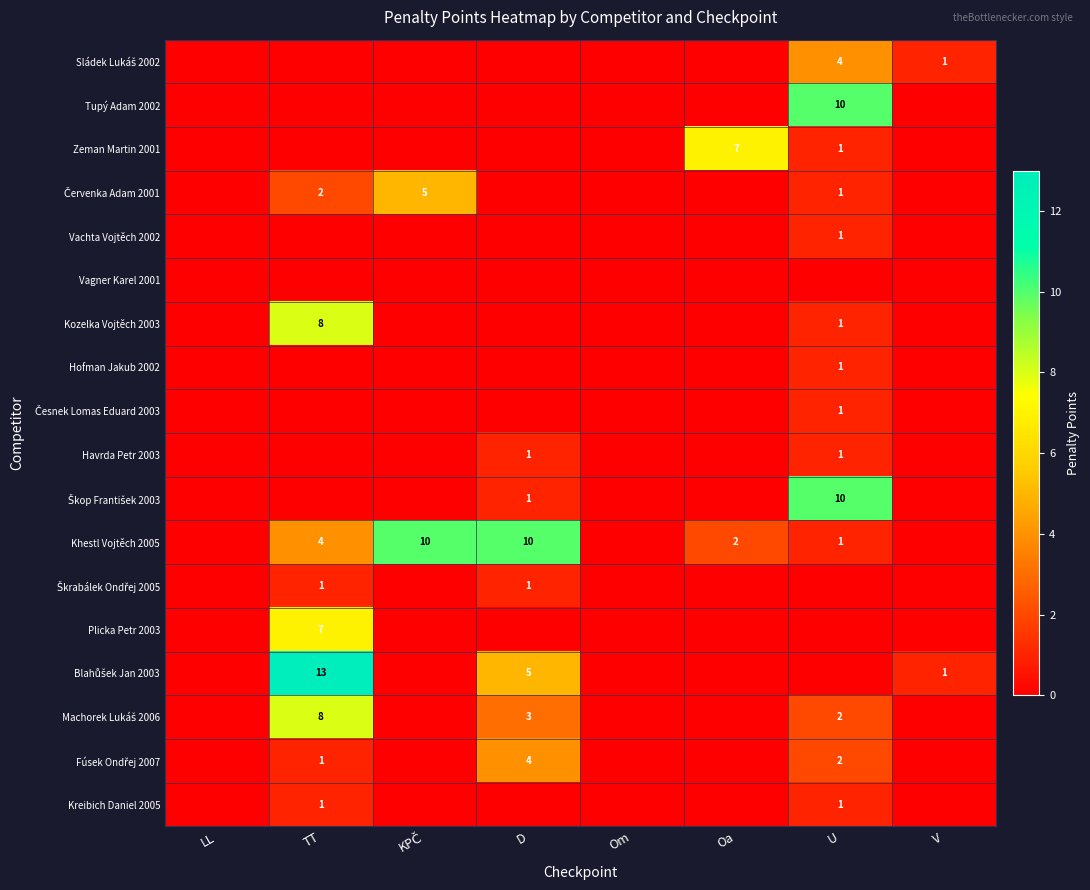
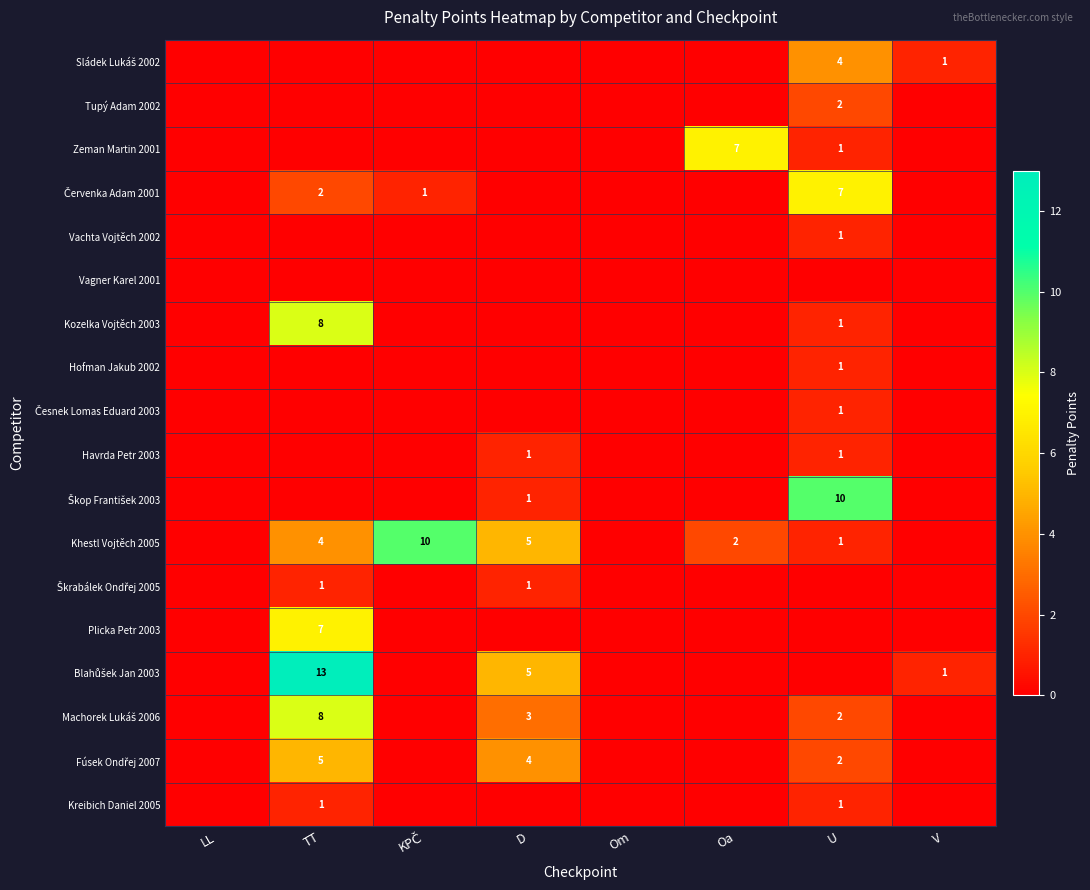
Tupý Adam 2002, U: 10 -> 2
Červenka Adam 2001, KPČ: 5 -> 1
Červenka Adam 2001, U: 1 -> 7
Khestl Vojtěch 2005, D: 10 -> 5
Fúsek Ondřej 2007, TT: 1 -> 5
